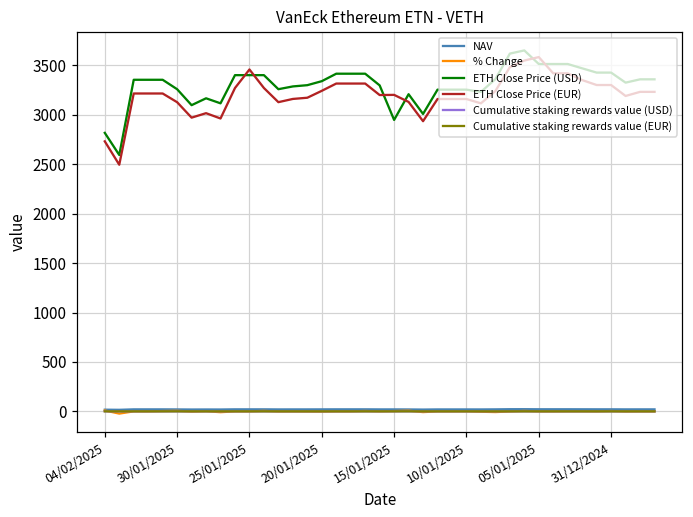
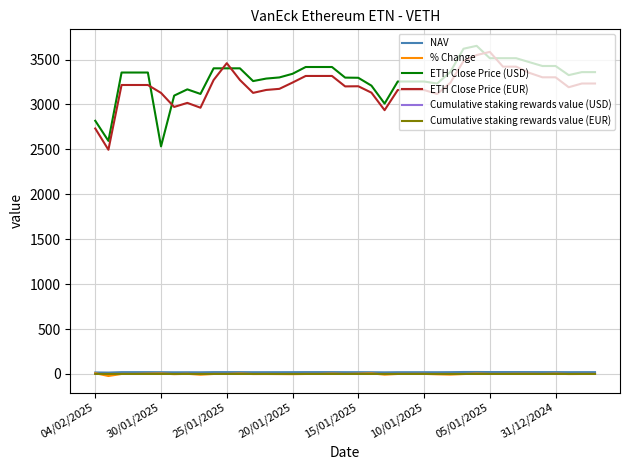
ETH Close Price (USD), 30/01/2025: 3300 -> 2500
ETH Close Price (USD), 15/01/2025: 2900 -> 3300
